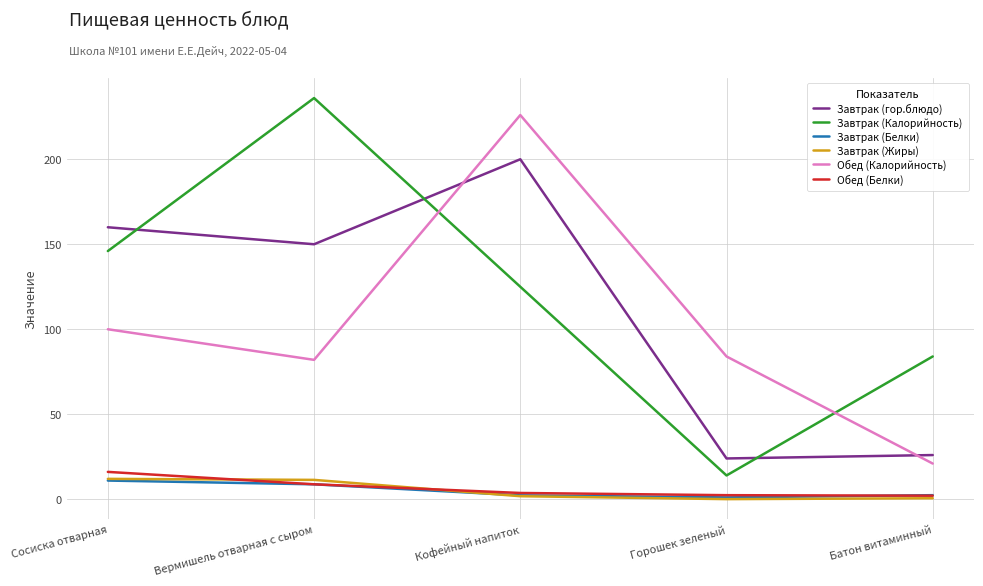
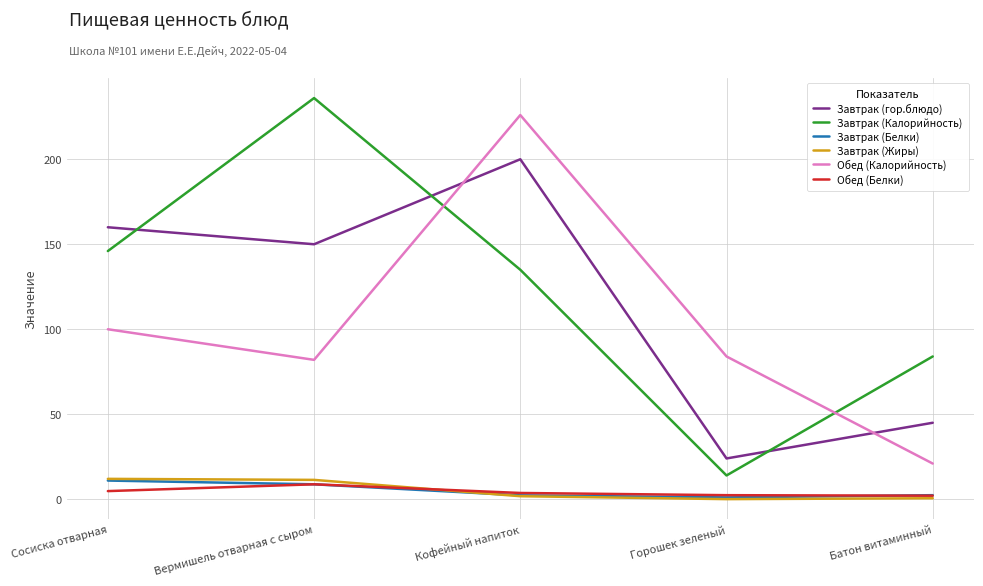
Обед (Белки), Сосиска отварная: 16 -> 5
Завтрак (Калорийность), Кофейный напиток: 125 -> 135
Завтрак (гор.блюдо), Батон витаминный: 26 -> 45
